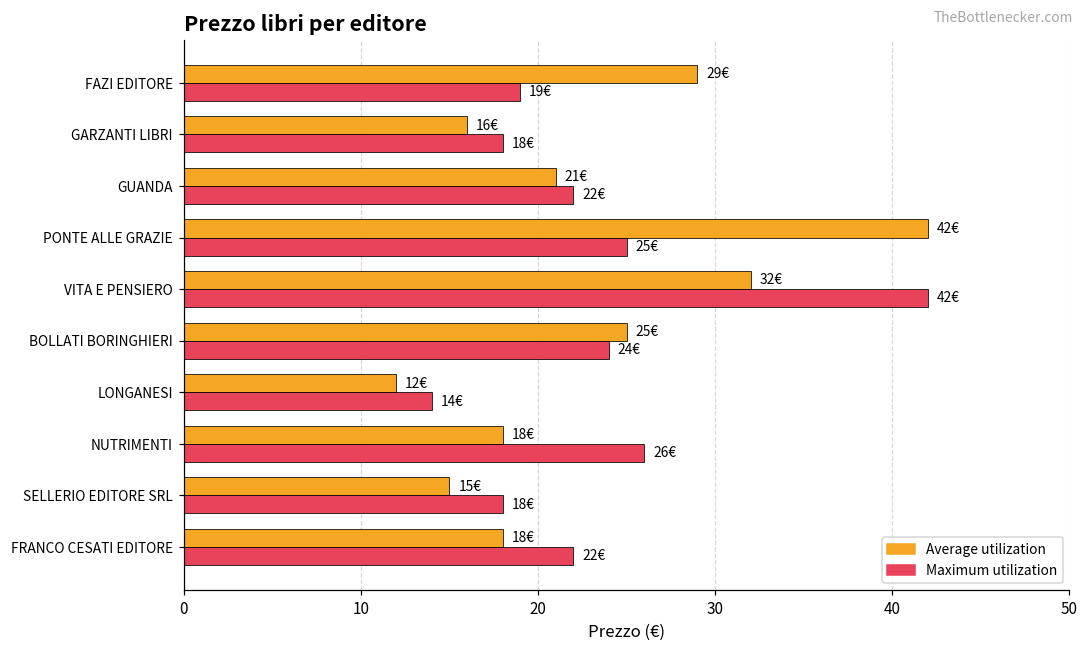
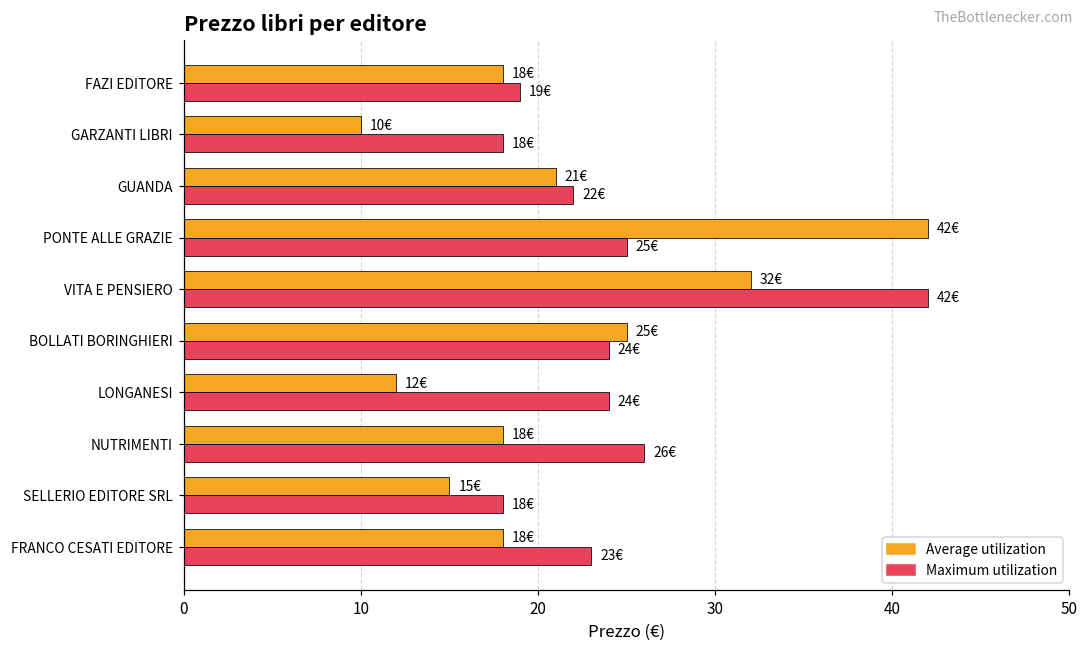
Average utilization, FAZI EDITORE: 29€ -> 18€
Average utilization, GARZANTI LIBRI: 16€ -> 10€
Maximum utilization, LONGANESI: 14€ -> 24€
Maximum utilization, FRANCO CESATI EDITORE: 22€ -> 23€
